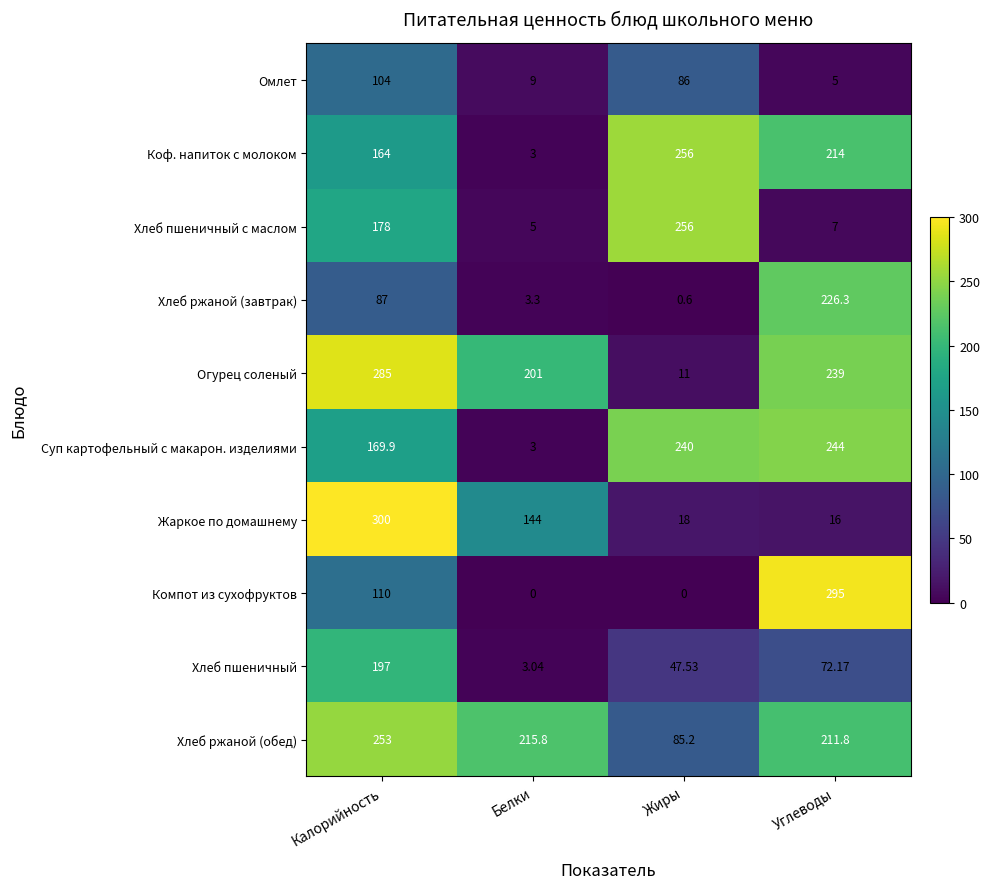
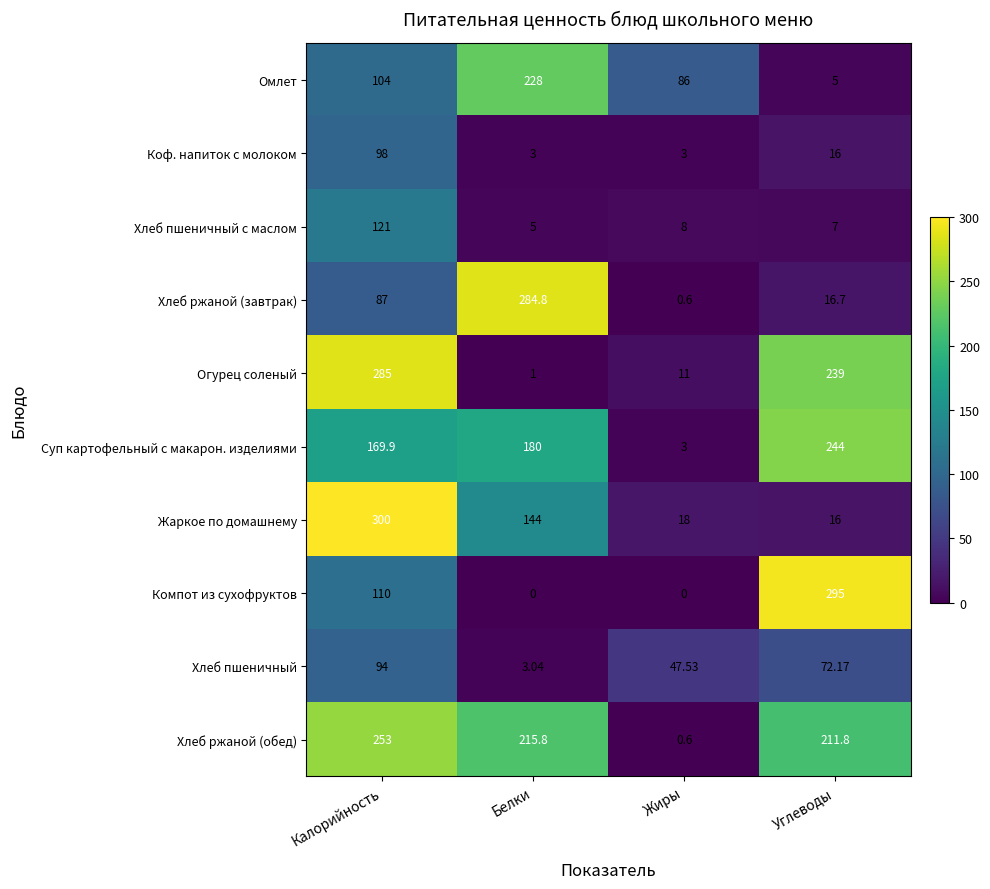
Омлет, Белки: 9 -> 228
Коф. напиток с молоком, Калорийность: 164 -> 98
Коф. напиток с молоком, Жиры: 256 -> 3
Коф. напиток с молоком, Углеводы: 214 -> 16
Хлеб пшеничный с маслом, Калорийность: 178 -> 121
Хлеб пшеничный с маслом, Жиры: 256 -> 8
Хлеб ржаной (завтрак), Белки: 3.3 -> 284.8
Хлеб ржаной (завтрак), Углеводы: 226.3 -> 16.7
Огурец соленый, Белки: 201 -> 1
Суп картофельный с макарон. изделиями, Белки: 3 -> 180
Суп картофельный с макарон. изделиями, Жиры: 240 -> 3
Хлеб пшеничный, Калорийность: 197 -> 94
Хлеб ржаной (обед), Жиры: 85.2 -> 0.6
